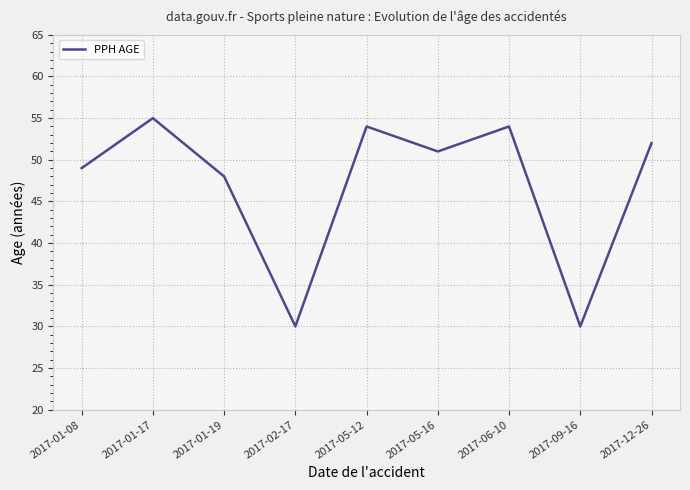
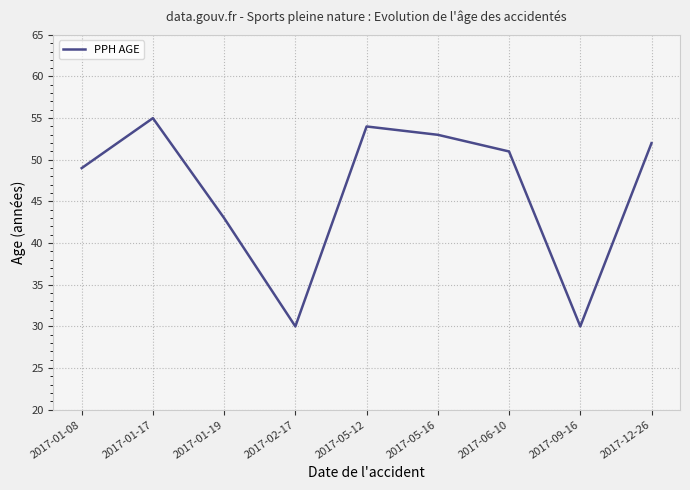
2017-01-19: 48 -> 43
2017-05-16: 51 -> 53
2017-06-10: 54 -> 51
